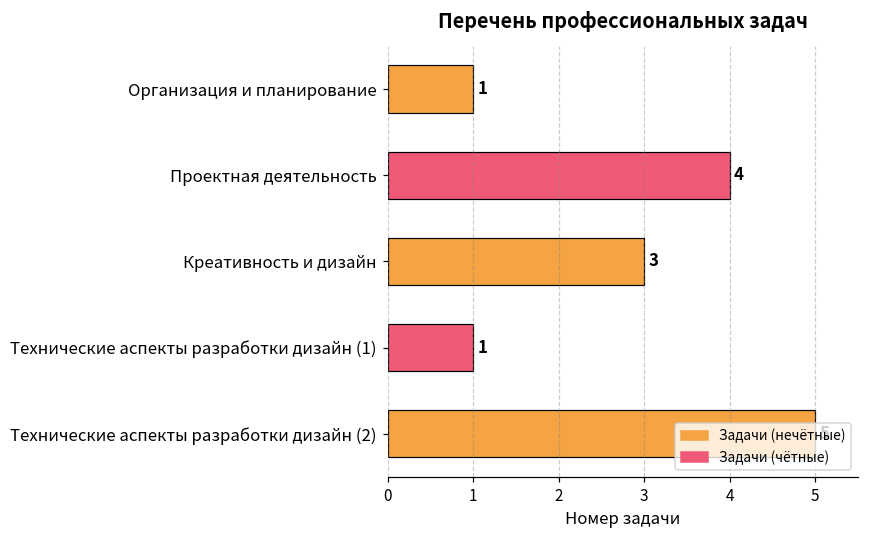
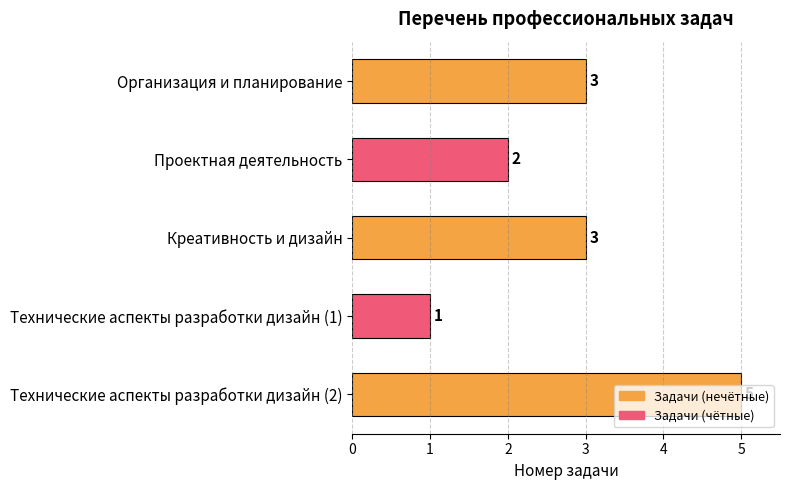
Организация и планирование: 1 -> 3
Проектная деятельность: 4 -> 2
